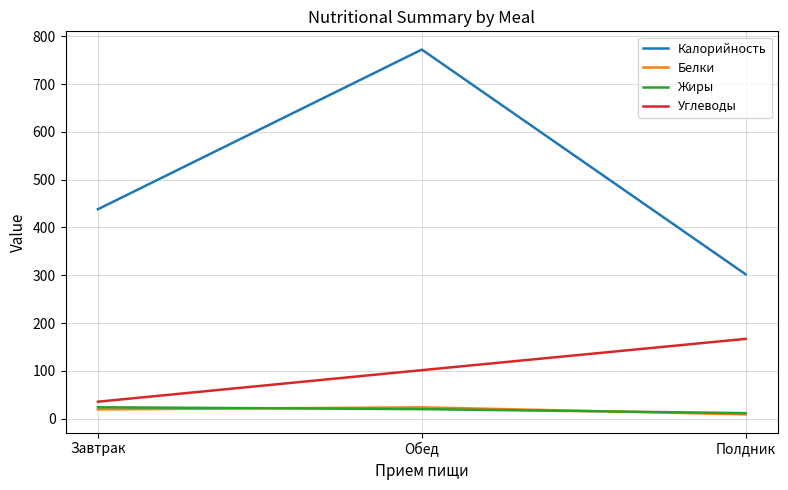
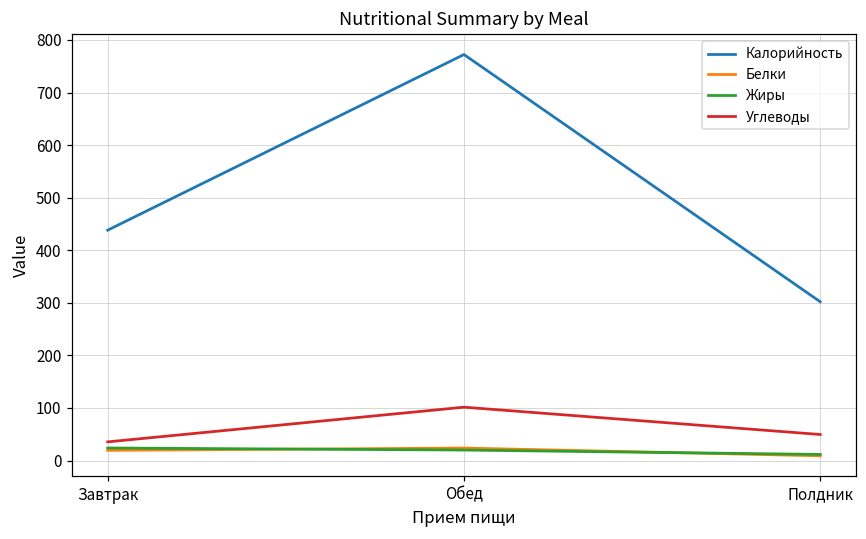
Углеводы, Полдник: 170 -> 50
